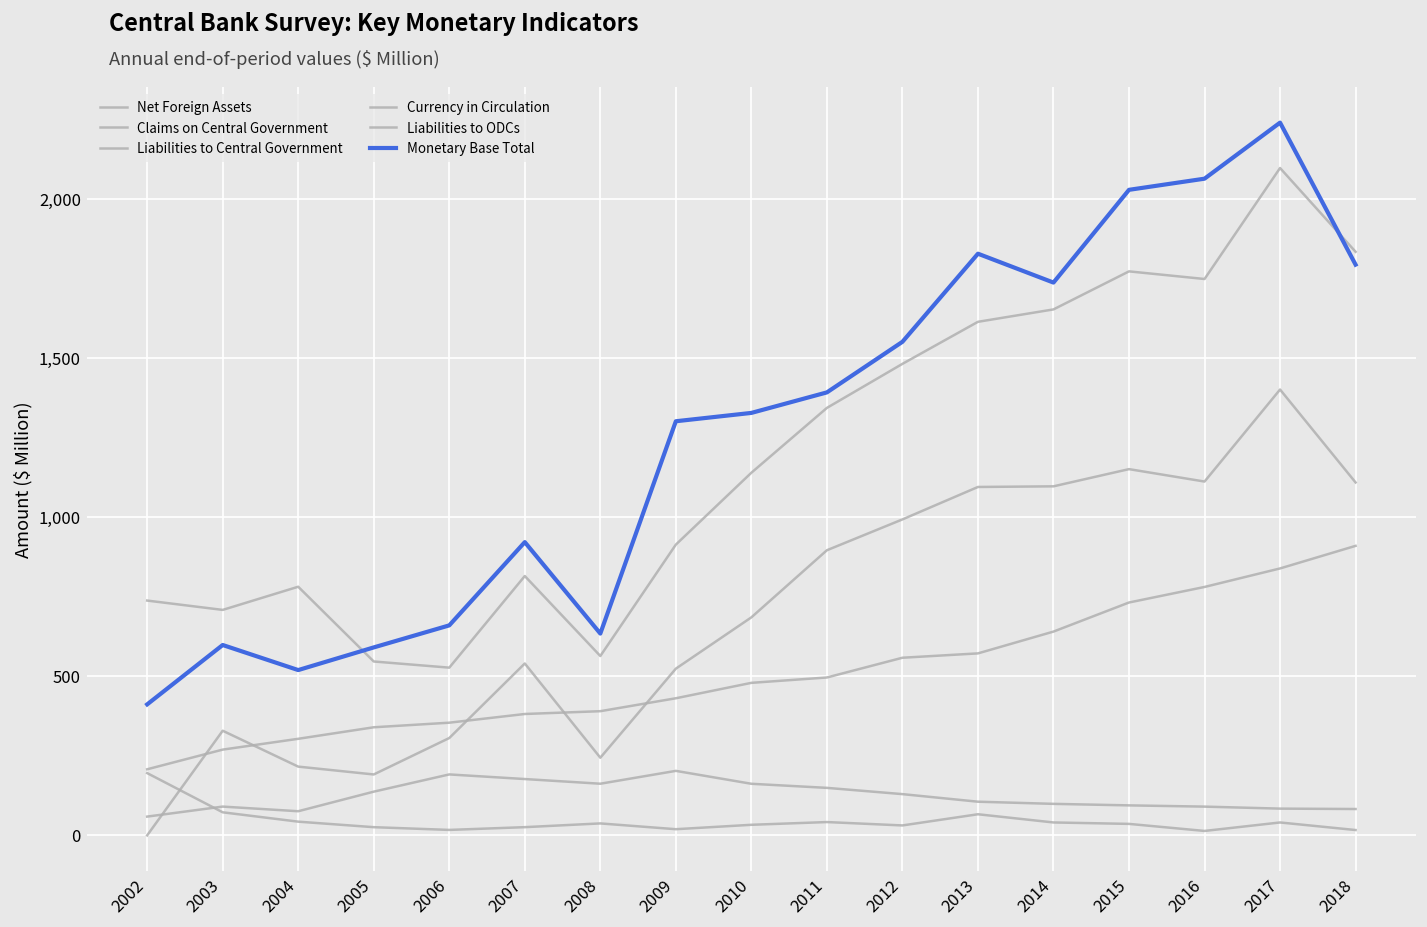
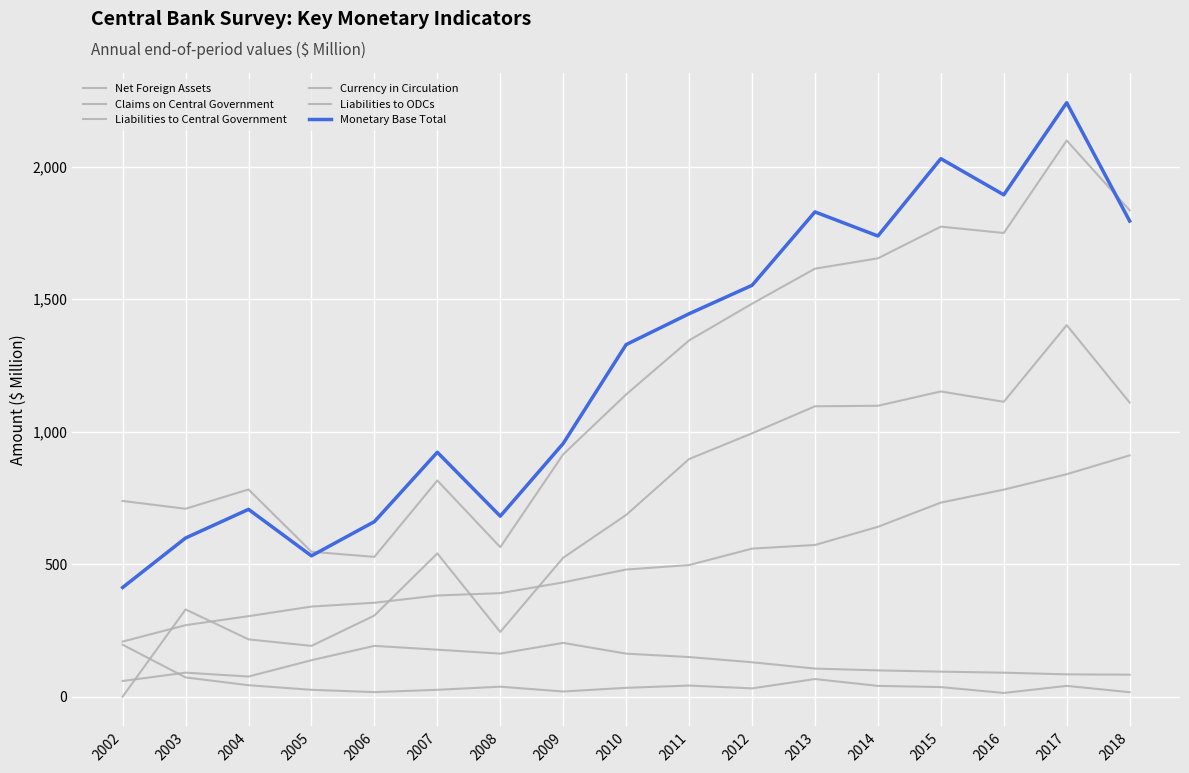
Monetary Base Total, 2004: 520 -> 710
Monetary Base Total, 2005: 590 -> 530
Monetary Base Total, 2008: 630 -> 680
Monetary Base Total, 2009: 1,300 -> 960
Monetary Base Total, 2011: 1,390 -> 1,440
Monetary Base Total, 2016: 2,060 -> 1,890
